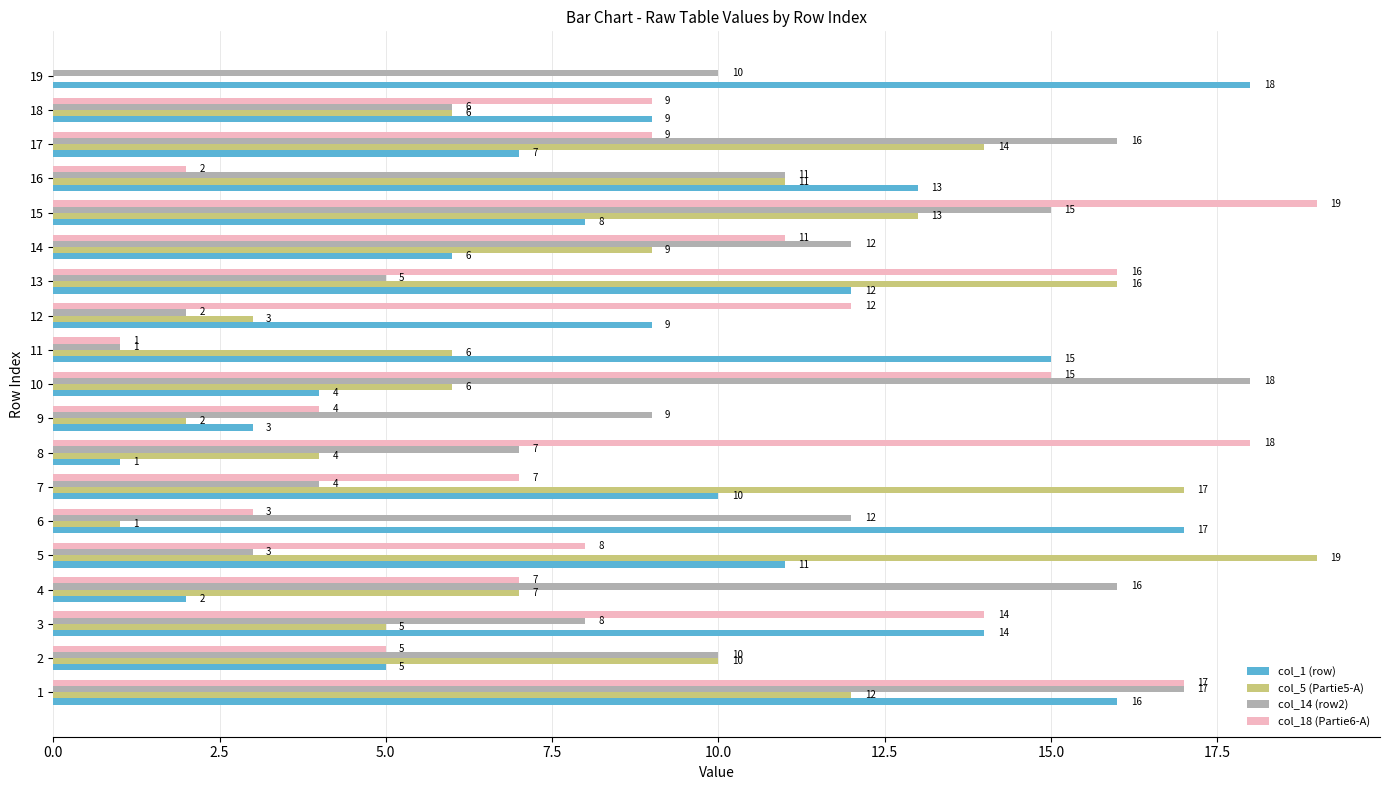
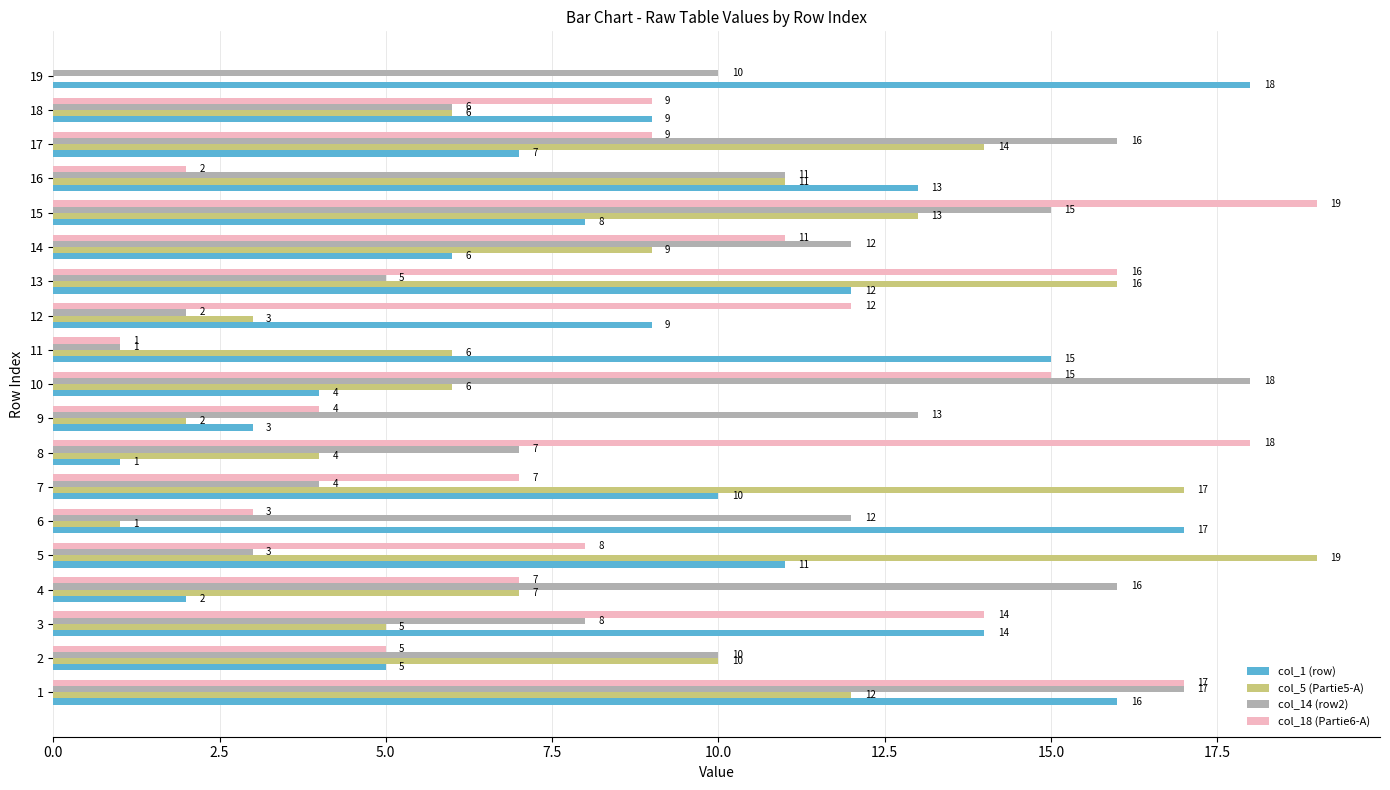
col_14 (row2), 9: 9 -> 13
